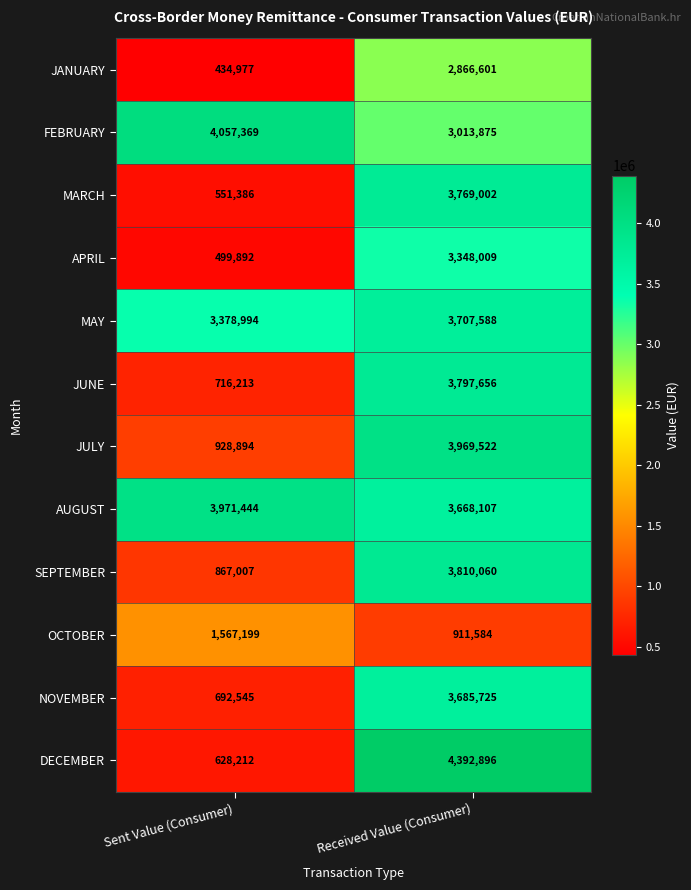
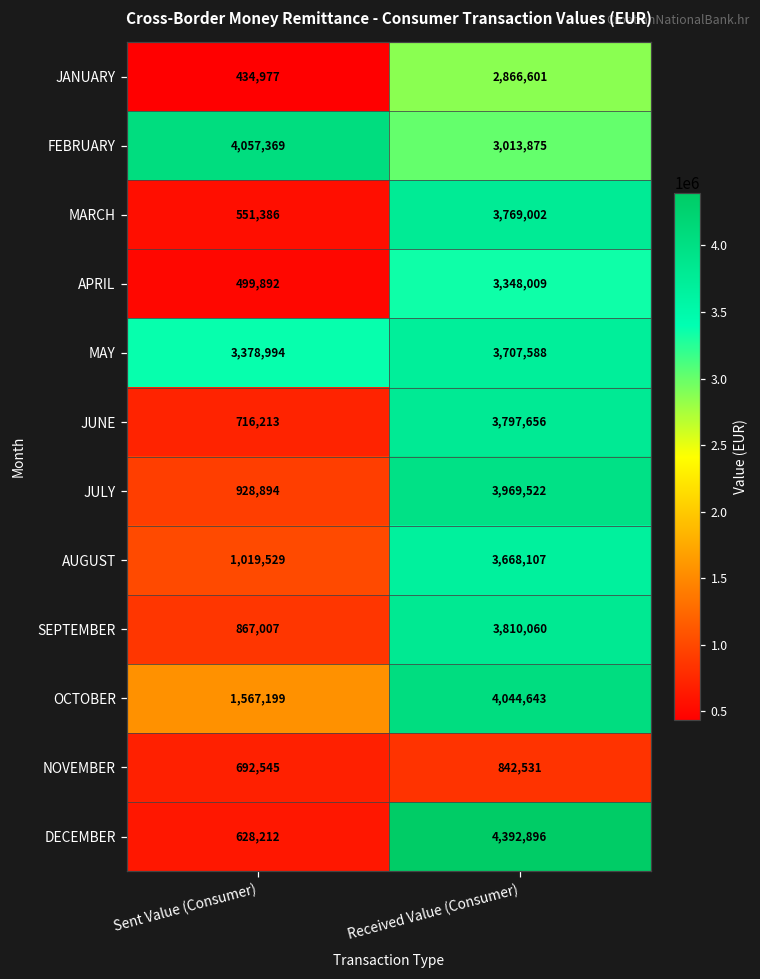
AUGUST, Sent Value (Consumer): 3,971,444 -> 1,019,529
OCTOBER, Received Value (Consumer): 911,584 -> 4,044,643
NOVEMBER, Received Value (Consumer): 3,685,725 -> 842,531
